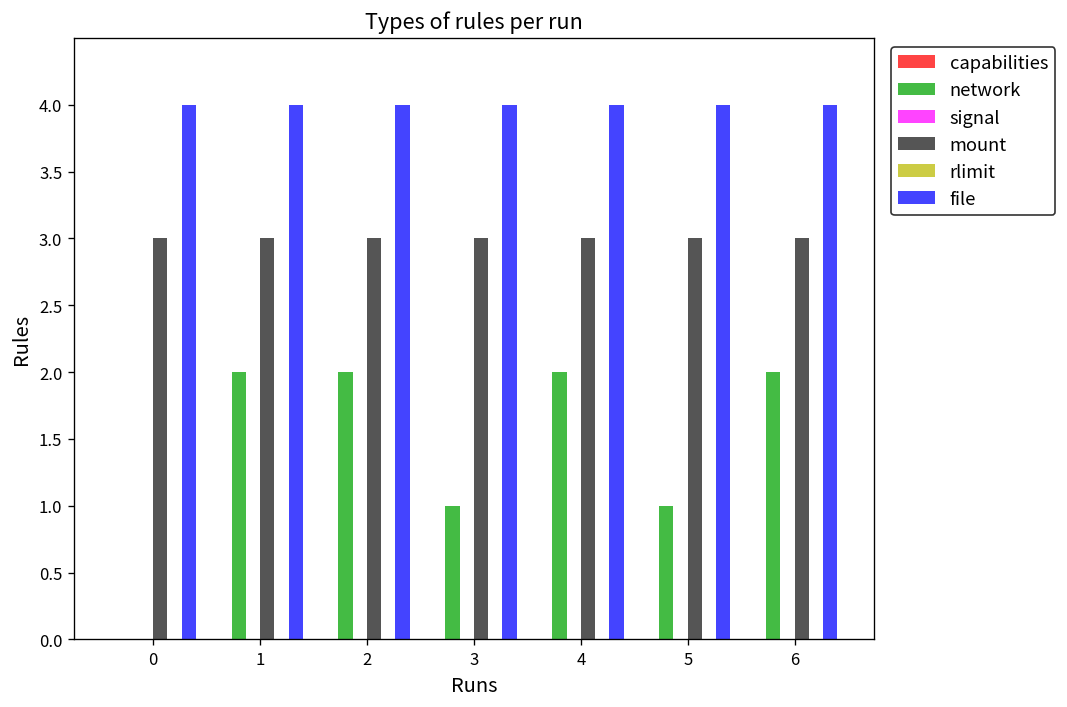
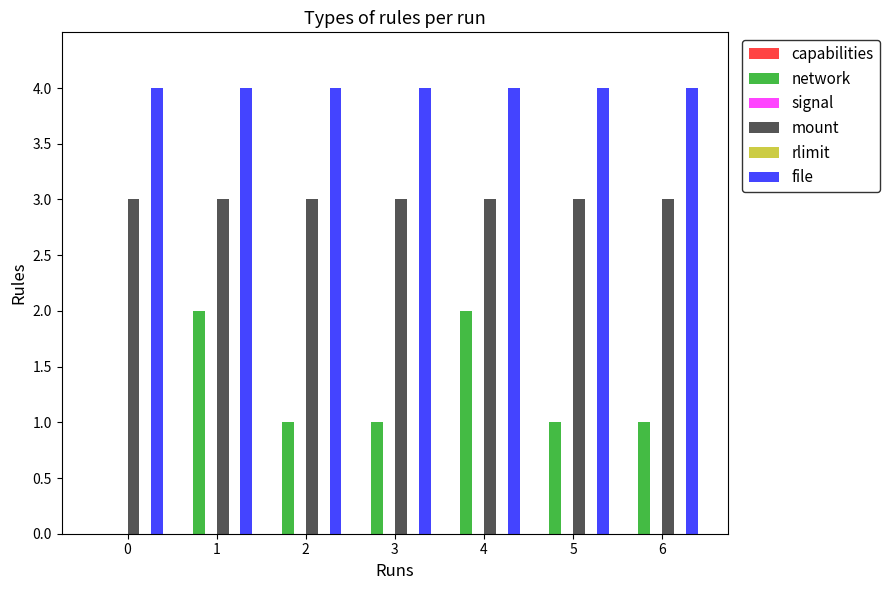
network, 2: 2 -> 1
network, 6: 2 -> 1
